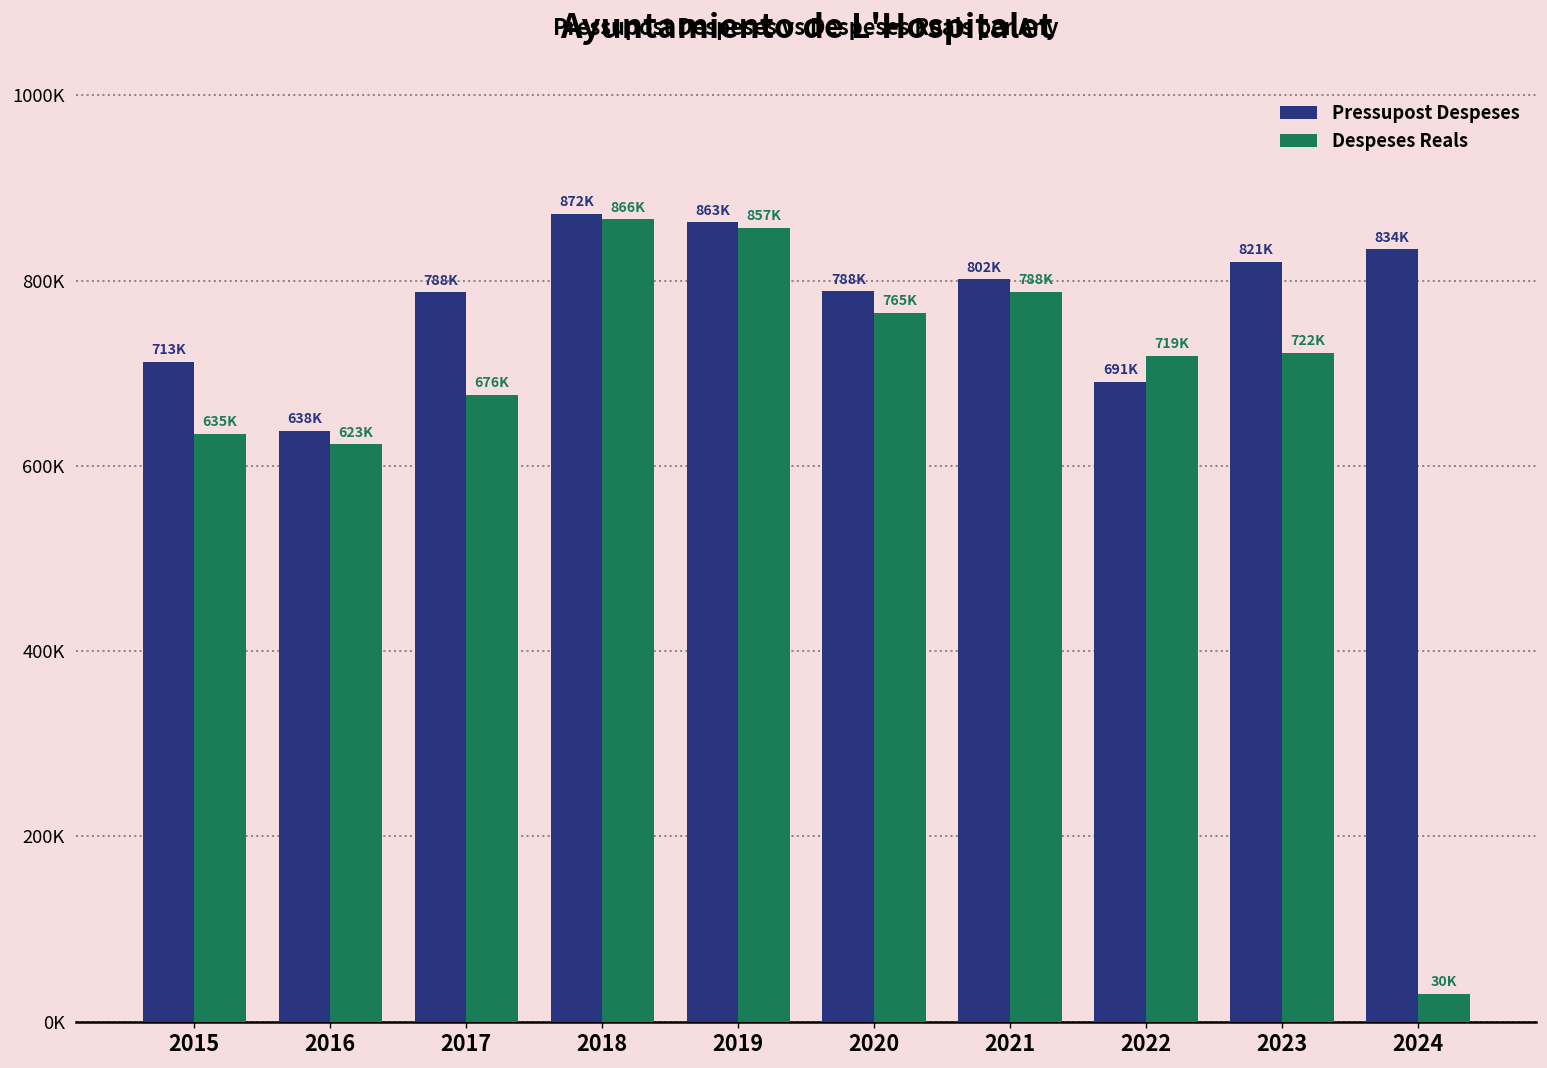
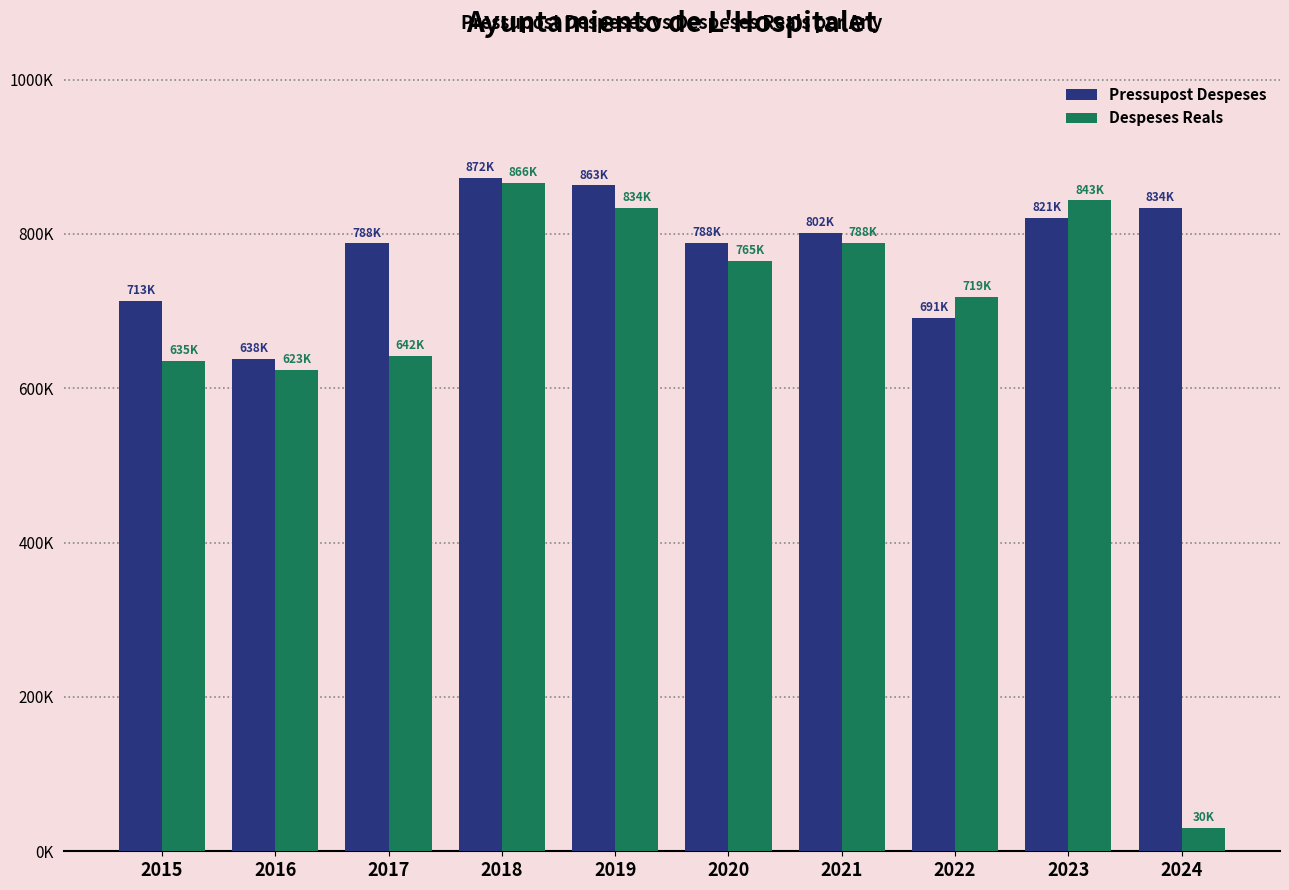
Despeses Reals, 2017: 676K -> 642K
Despeses Reals, 2019: 857K -> 834K
Despeses Reals, 2023: 722K -> 843K
